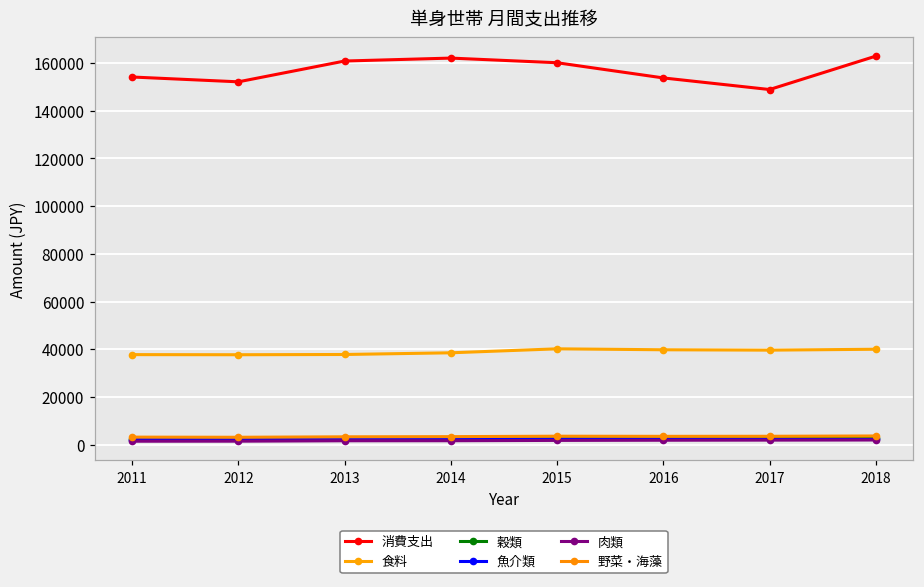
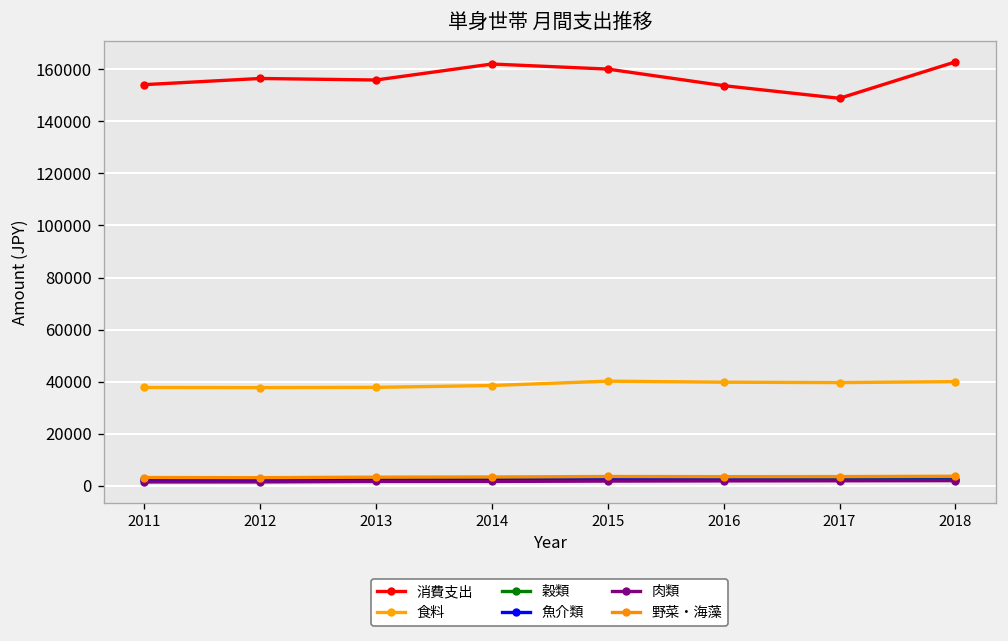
消費支出, 2012: 152000 -> 156000
消費支出, 2013: 161000 -> 156000
